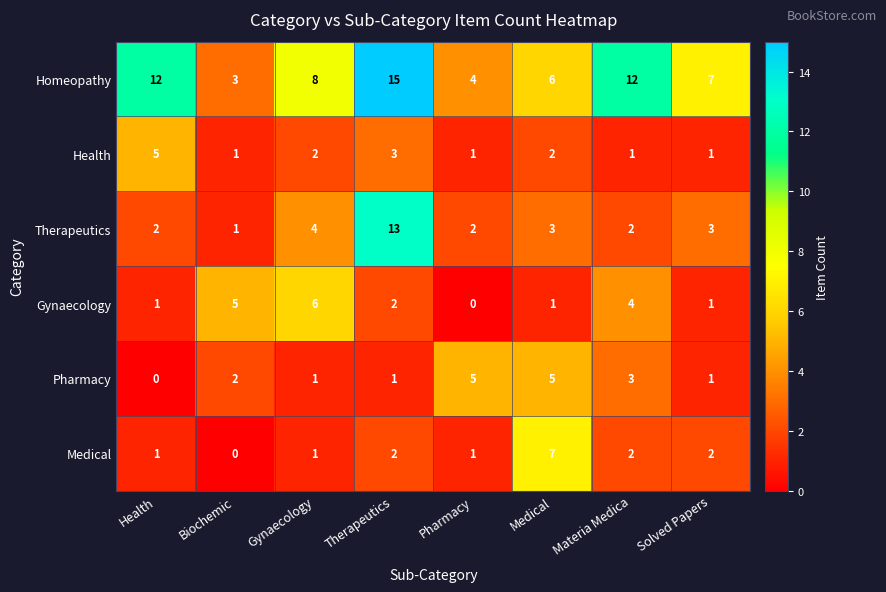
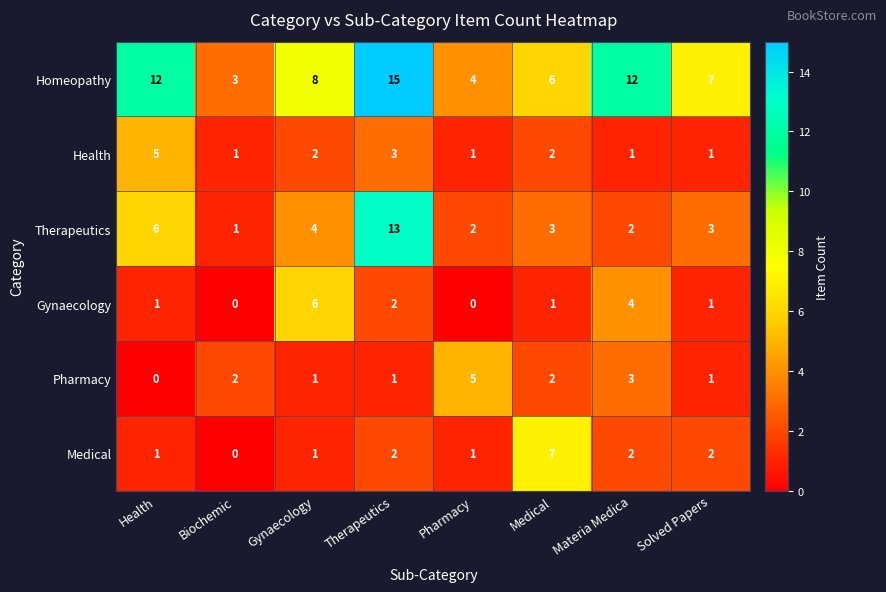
Therapeutics, Health: 2 -> 6
Gynaecology, Biochemic: 5 -> 0
Pharmacy, Medical: 5 -> 2
